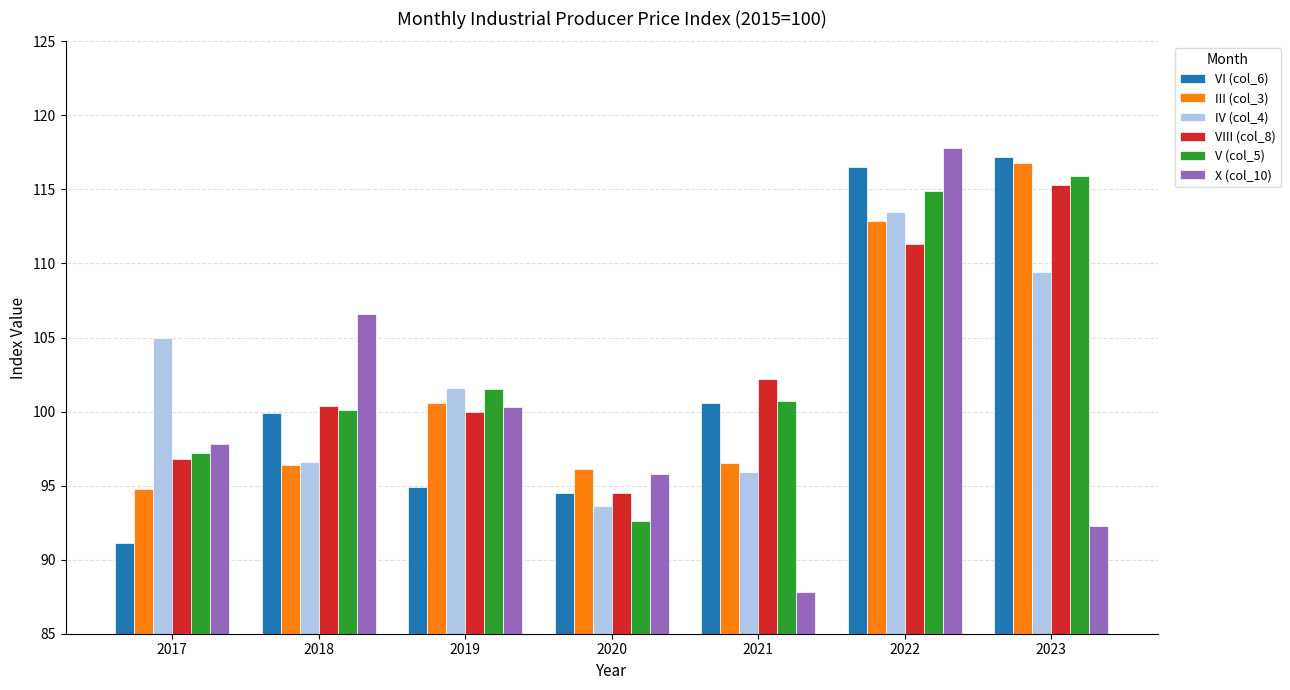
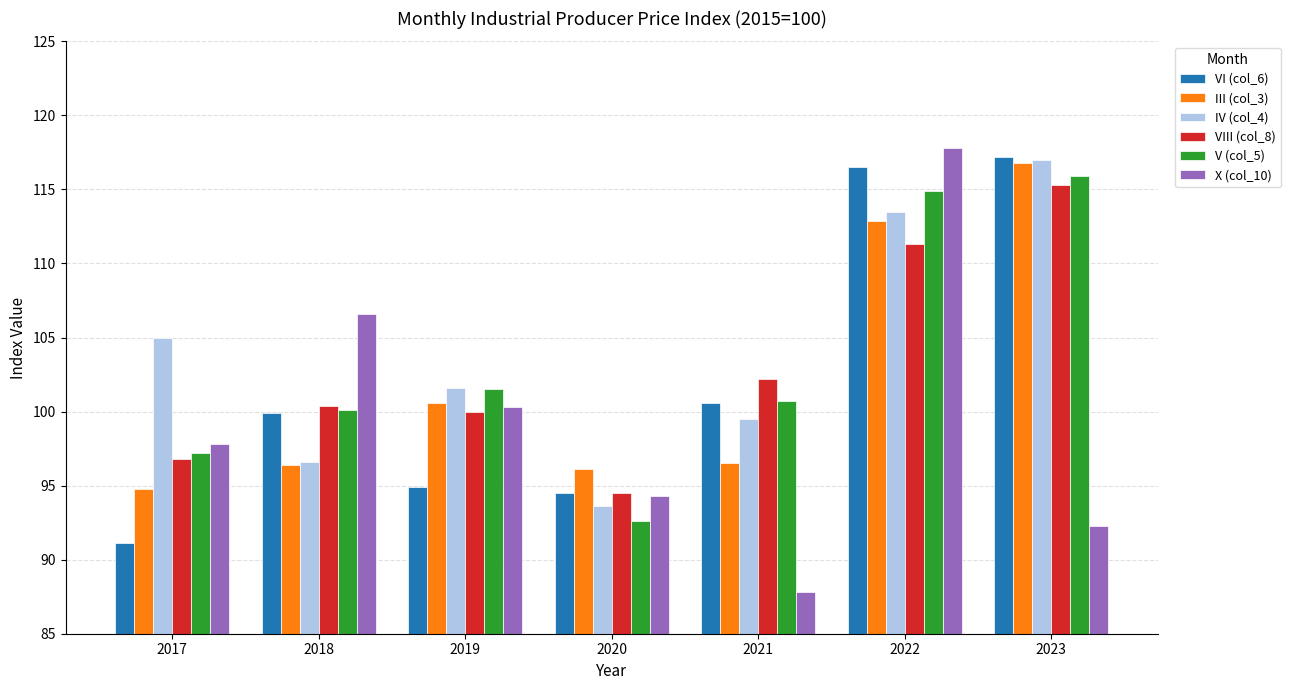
X (col_10), 2020: 95.8 -> 94.3
IV (col_4), 2021: 95.9 -> 99.5
IV (col_4), 2023: 109.4 -> 117.0
